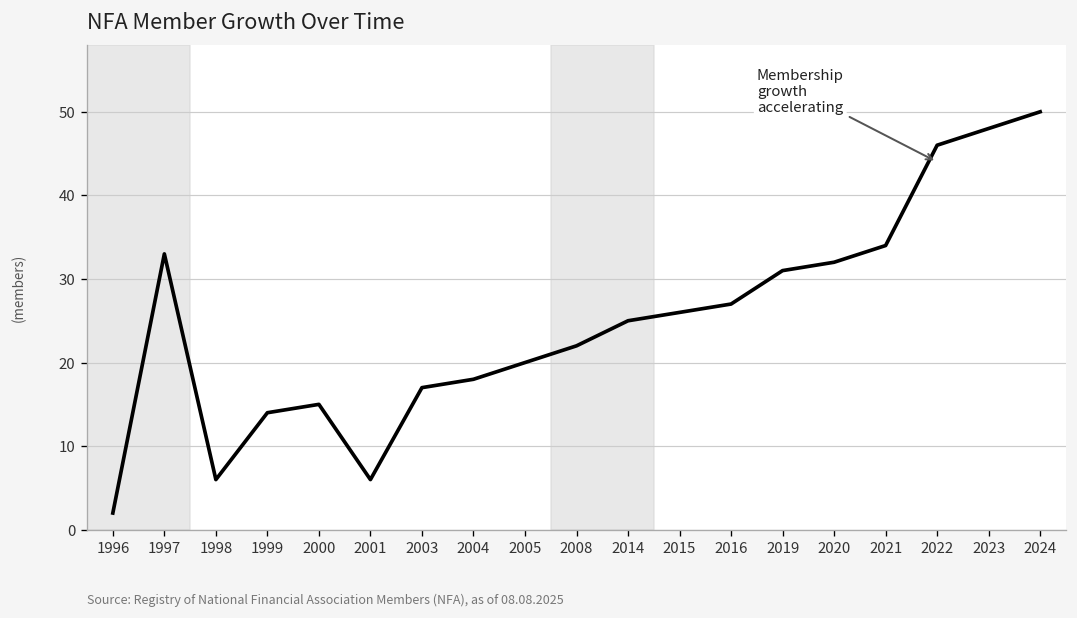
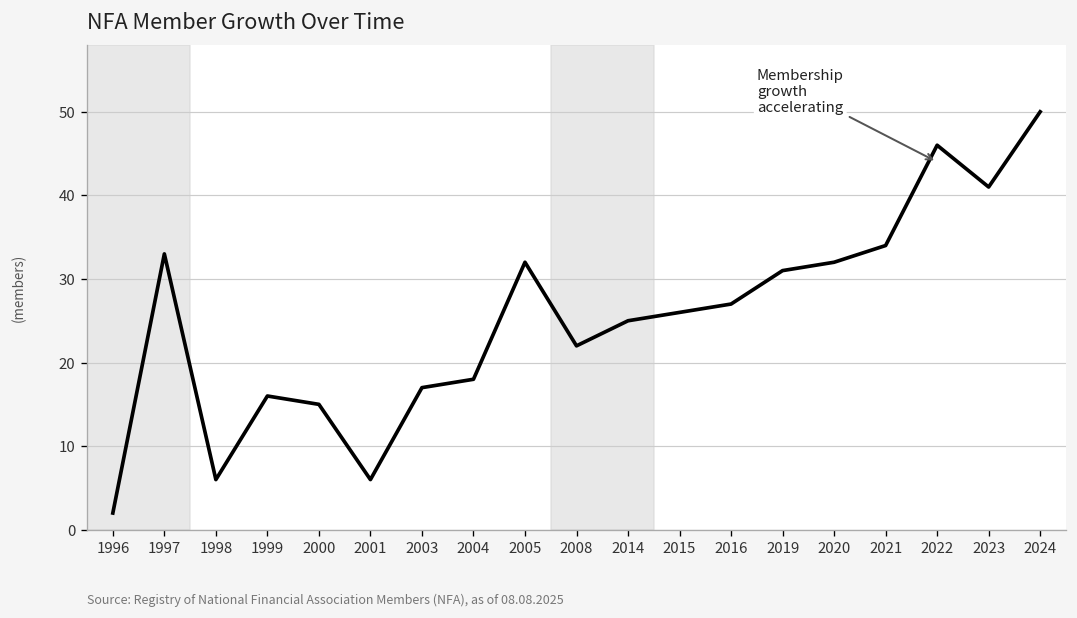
1999: 14 -> 16
2005: 20 -> 32
2023: 48 -> 41
